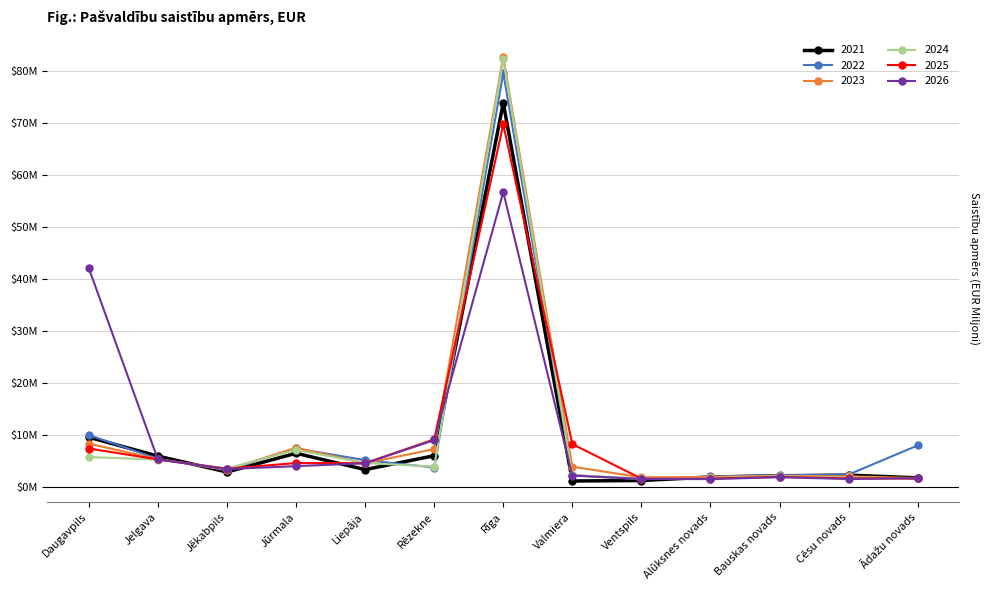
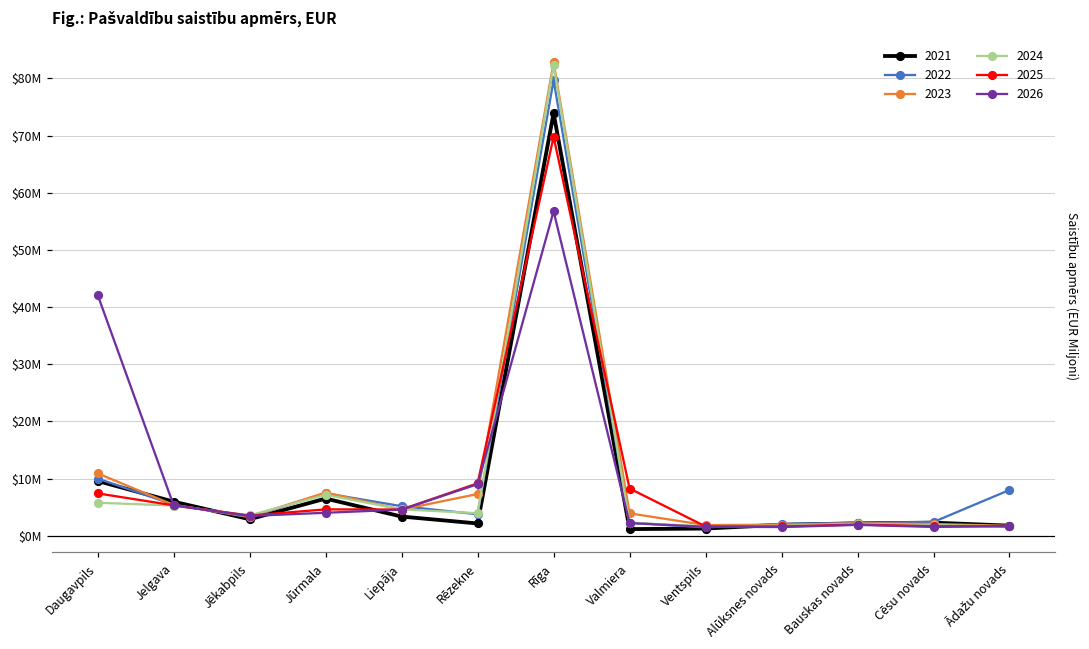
2023, Daugavpils: $8000000 -> $11000000
2021, Rēzekne: $6000000 -> $2000000
